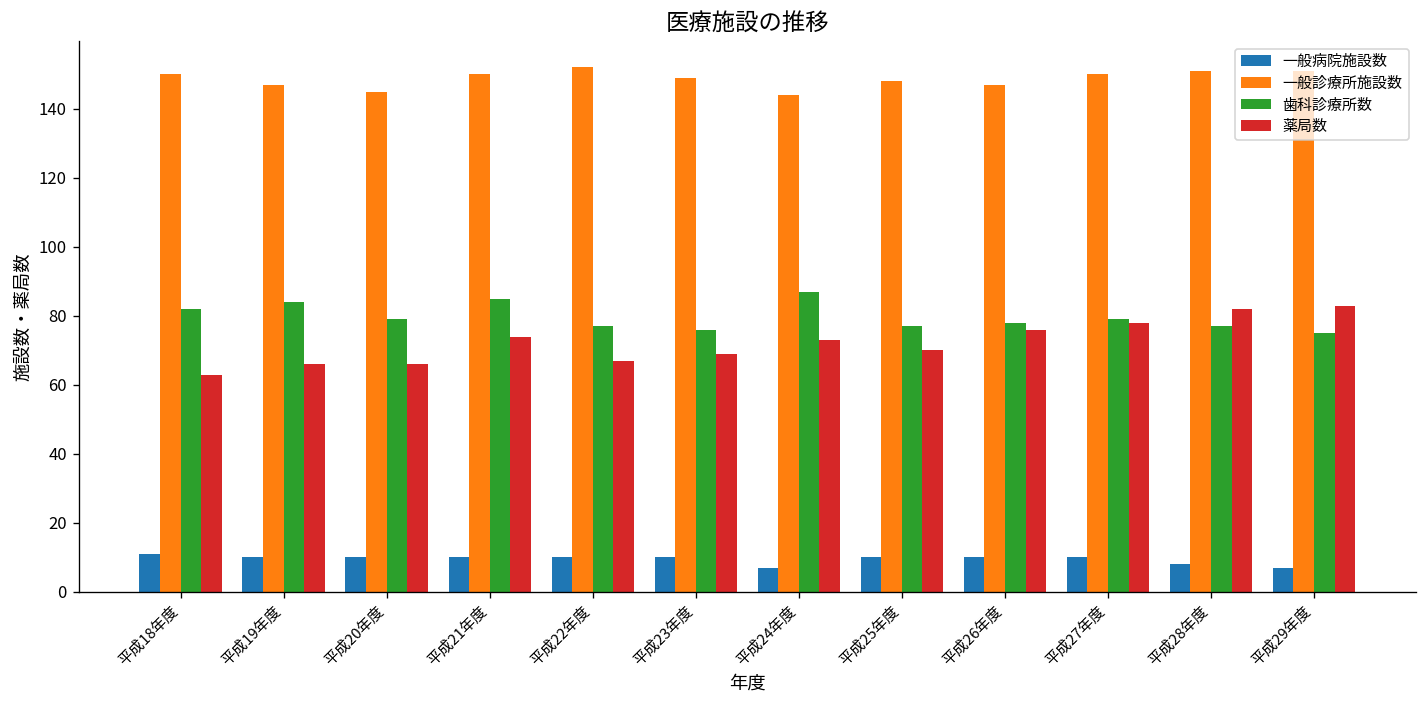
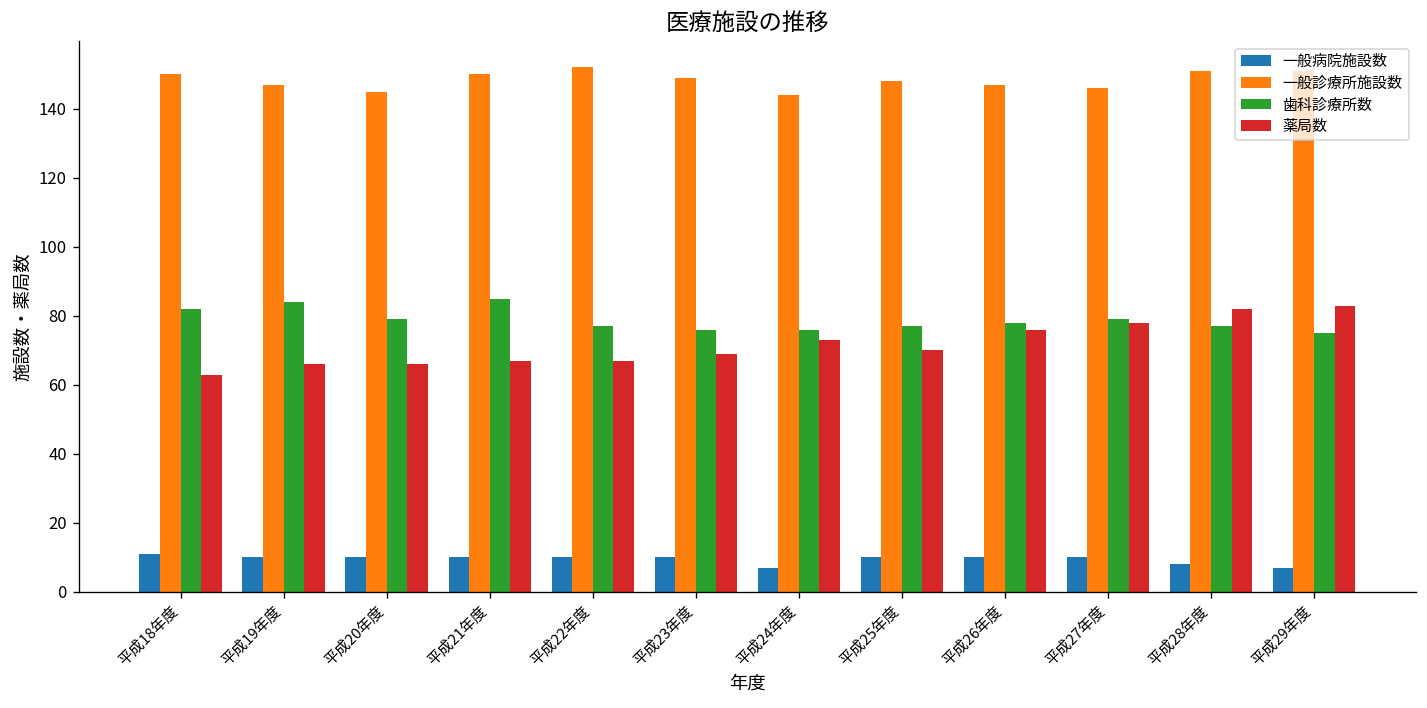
薬局数, 平成21年度: 74 -> 67
歯科診療所数, 平成24年度: 87 -> 76
一般診療所施設数, 平成27年度: 150 -> 146
